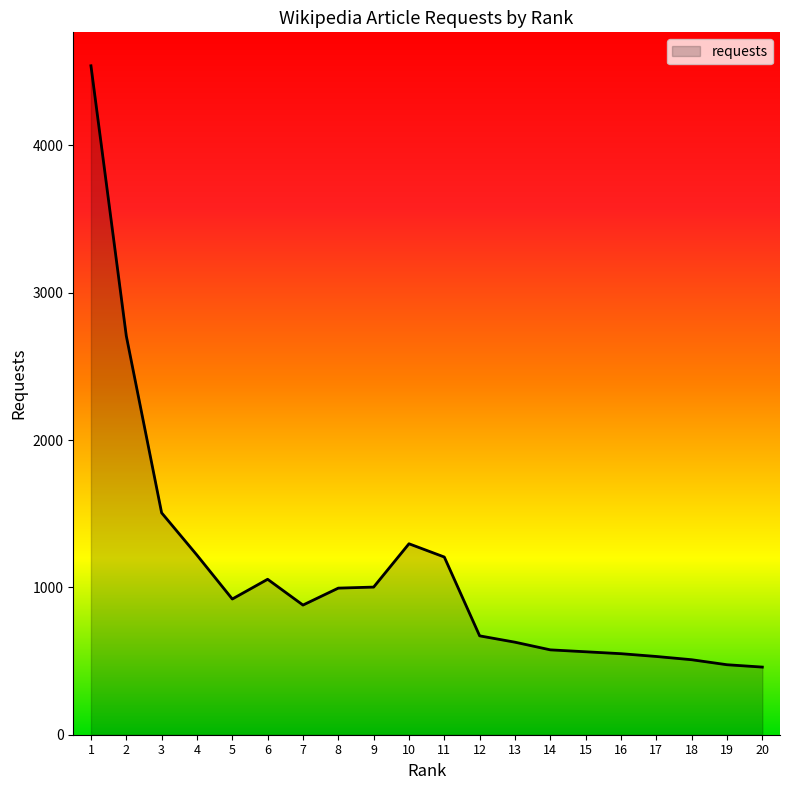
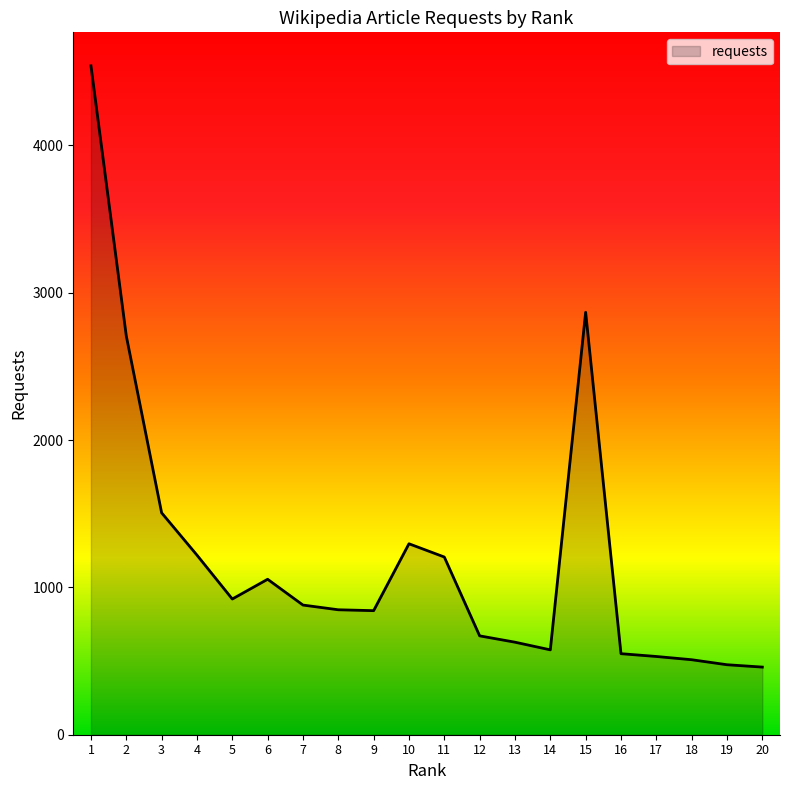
8: 1000 -> 850
9: 1000 -> 840
15: 560 -> 2870
